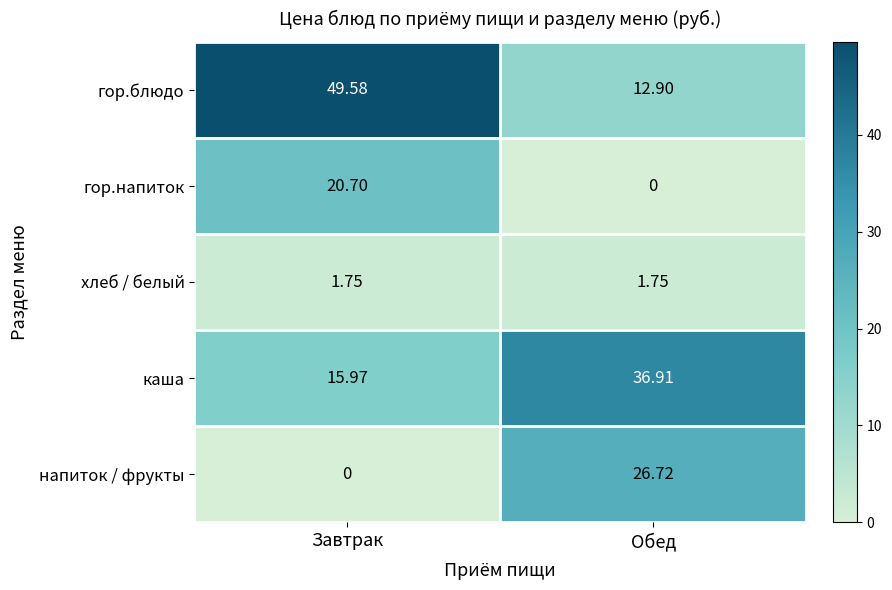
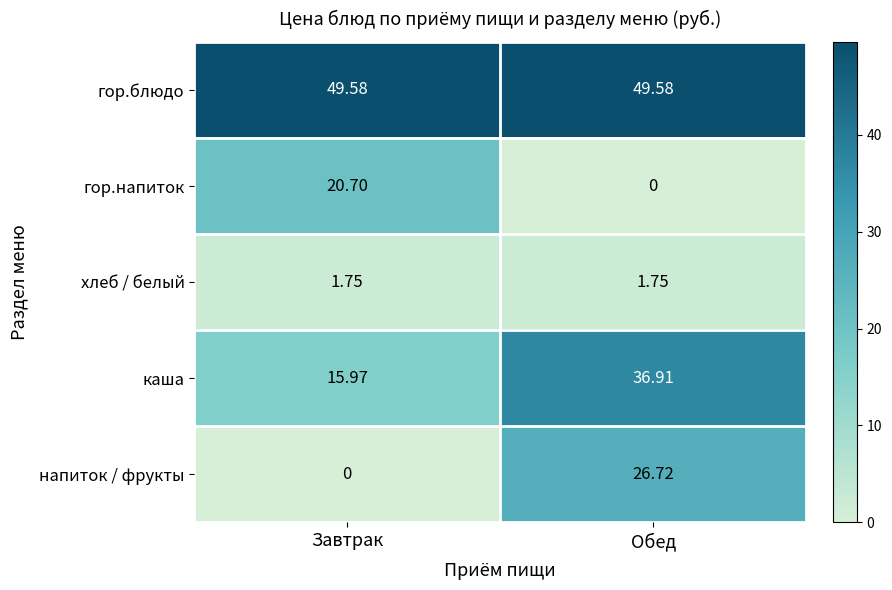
гор.блюдо, Обед: 12.90 -> 49.58
